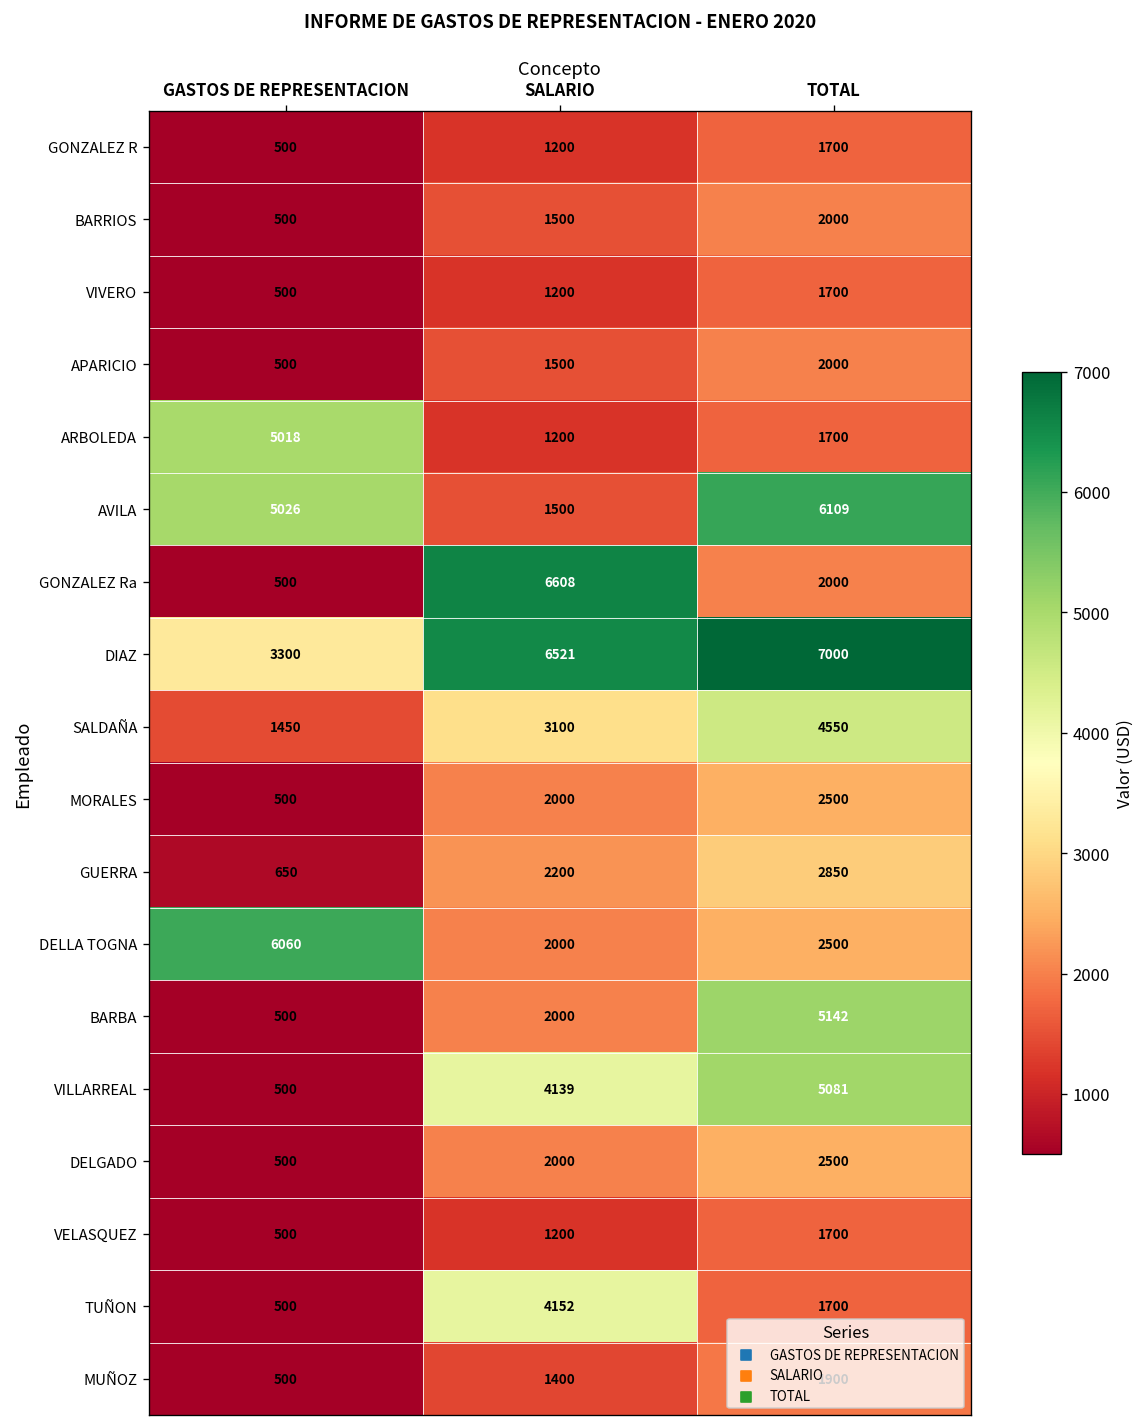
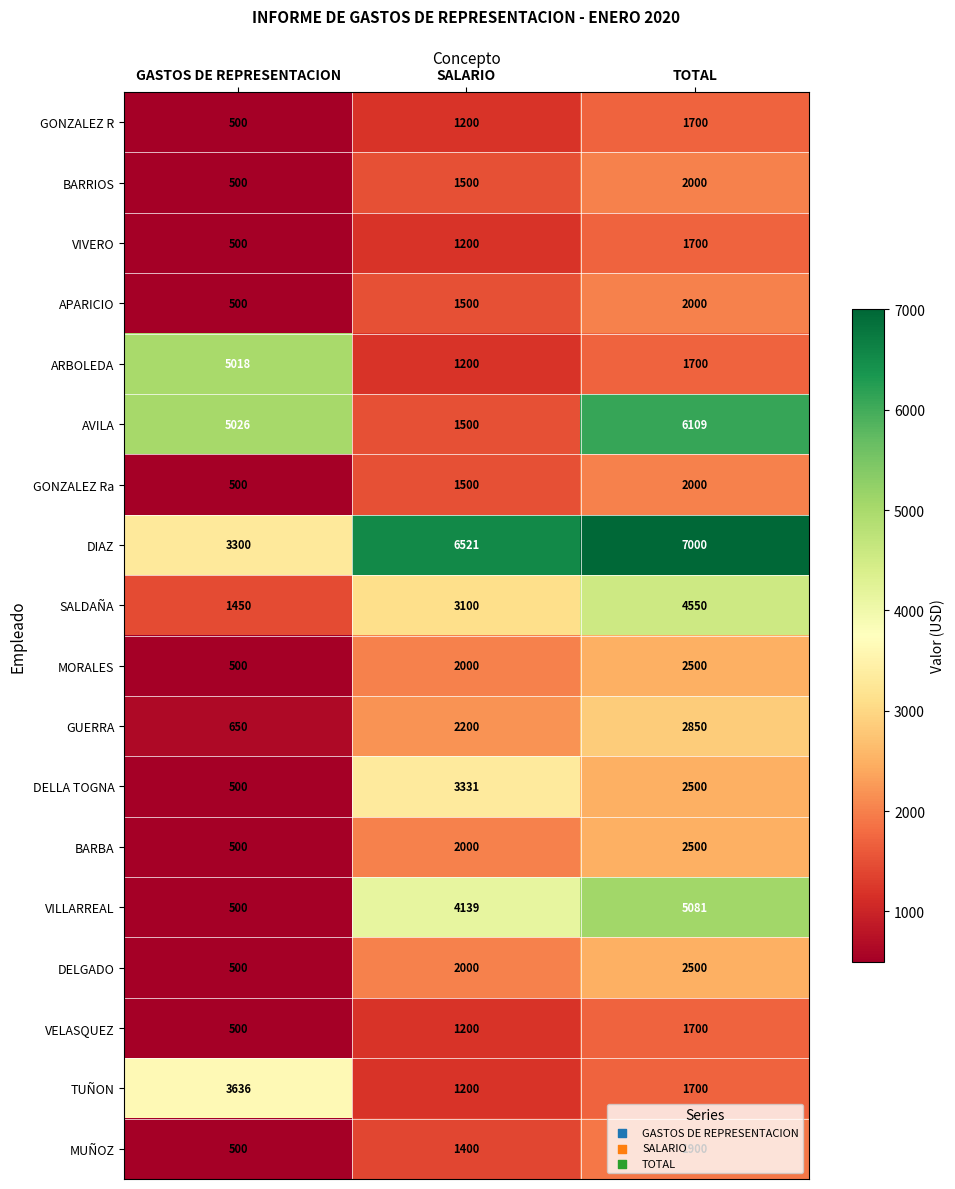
GONZALEZ Ra, SALARIO: 6608 -> 1500
DELLA TOGNA, GASTOS DE REPRESENTACION: 6060 -> 500
DELLA TOGNA, SALARIO: 2000 -> 3331
BARBA, TOTAL: 5142 -> 2500
TUÑON, GASTOS DE REPRESENTACION: 500 -> 3636
TUÑON, SALARIO: 4152 -> 1200
